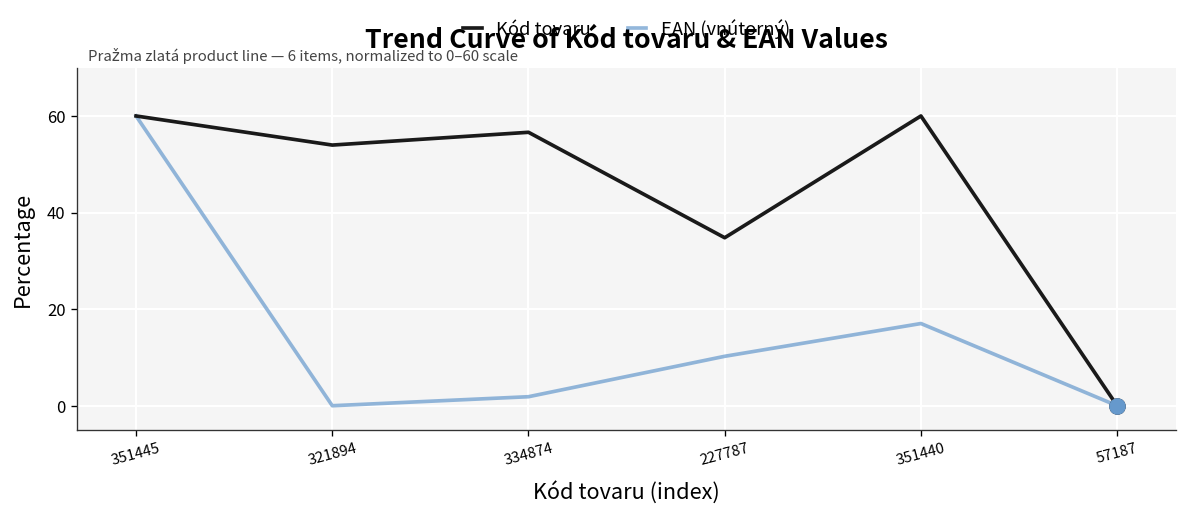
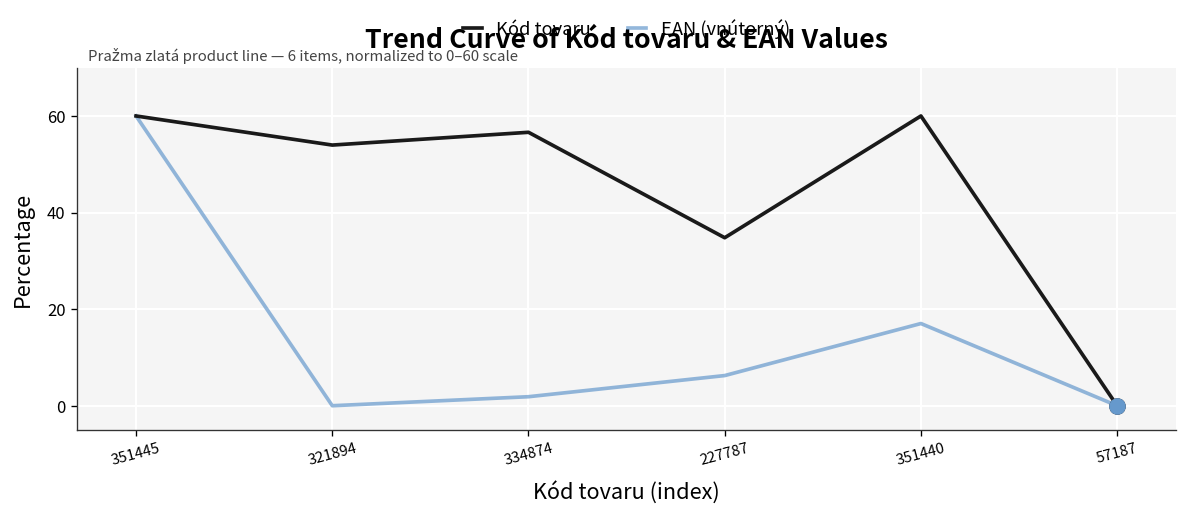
EAN (vnútorný), 227787: 10 -> 6
